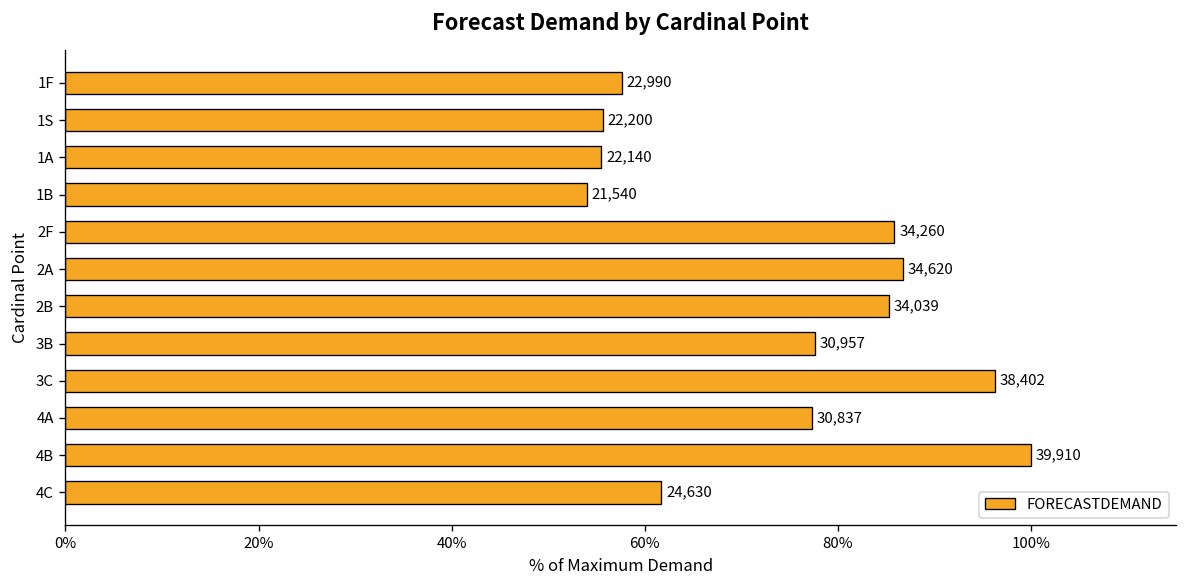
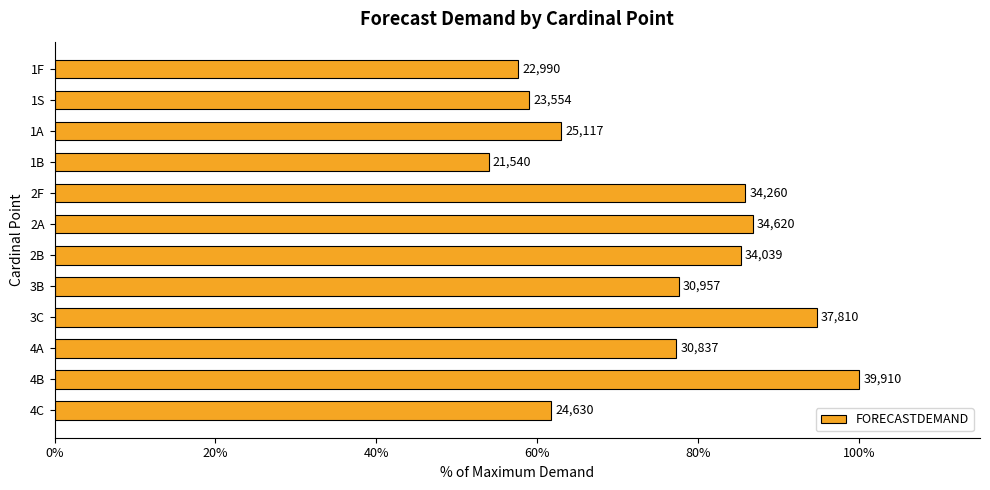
1S: 22,200 -> 23,554
1A: 22,140 -> 25,117
3C: 38,402 -> 37,810
